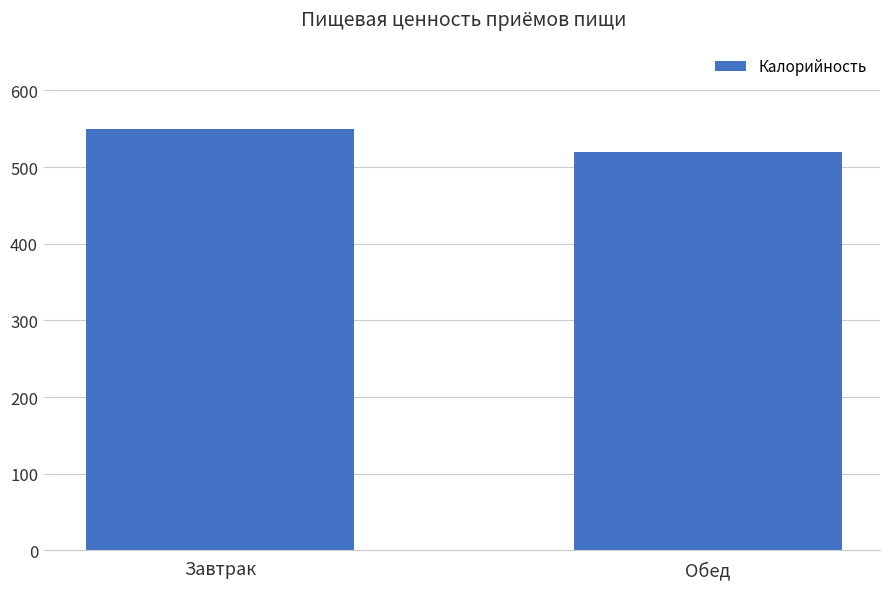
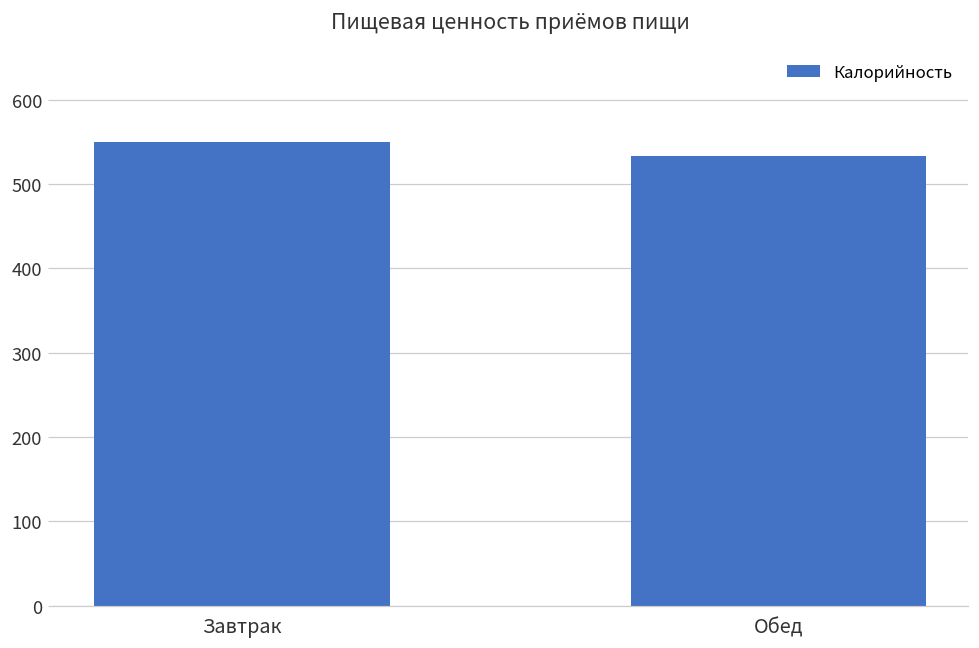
Обед: 520 -> 530
